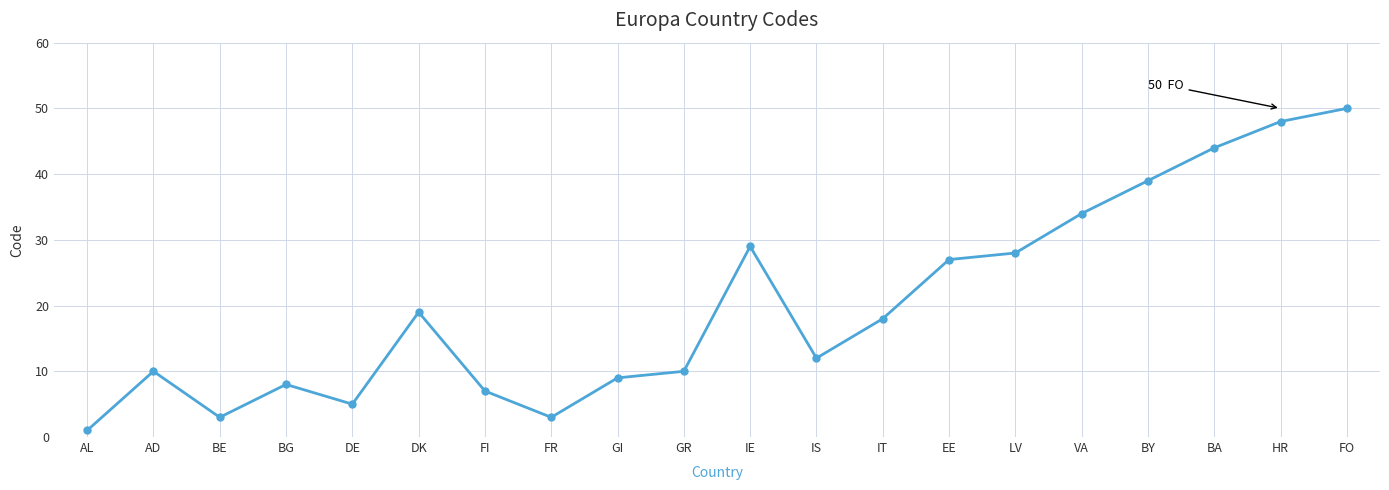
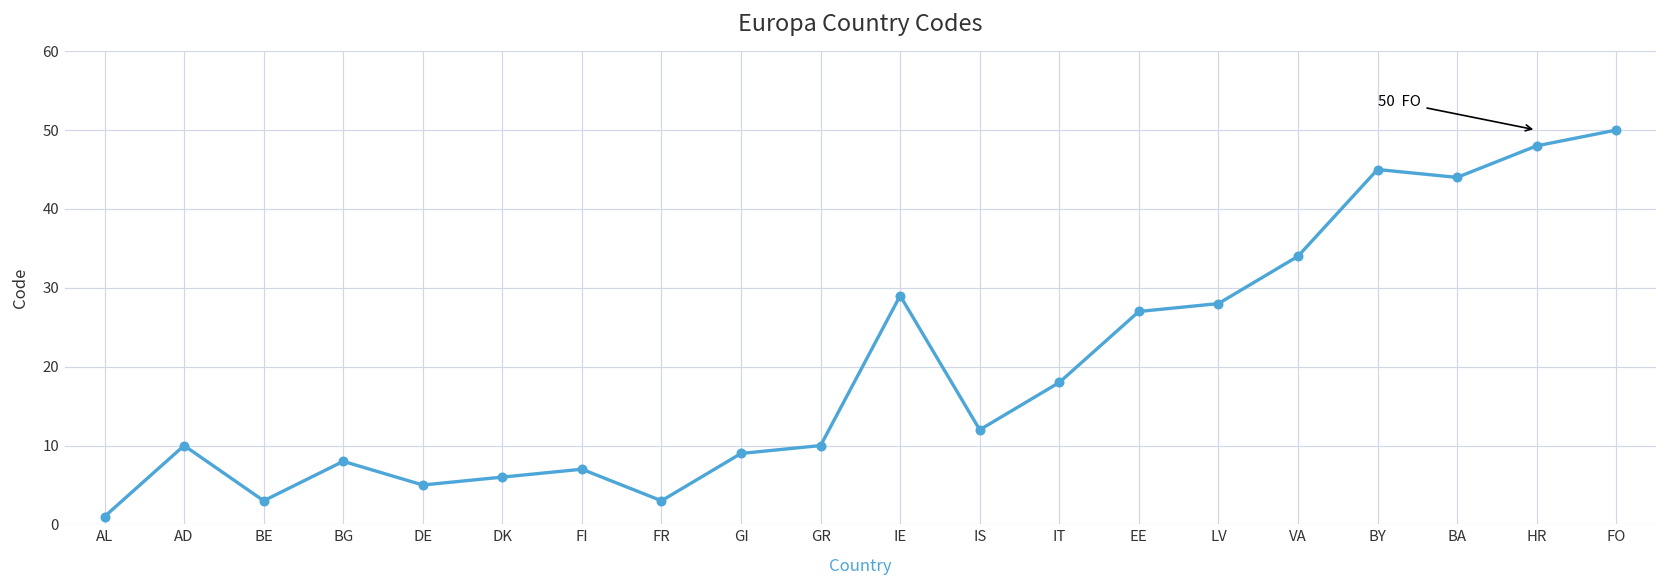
DK: 19 -> 6
BY: 39 -> 45
